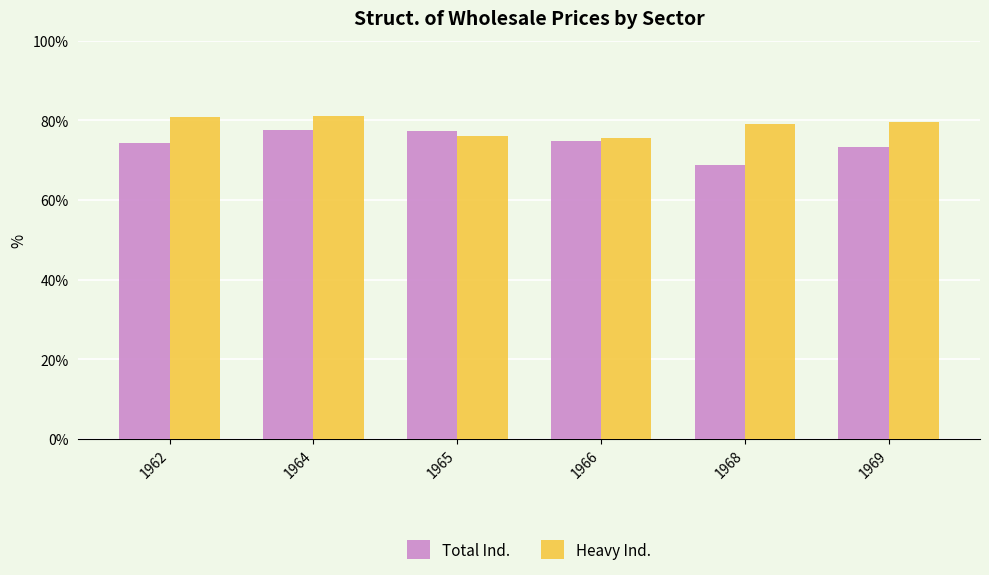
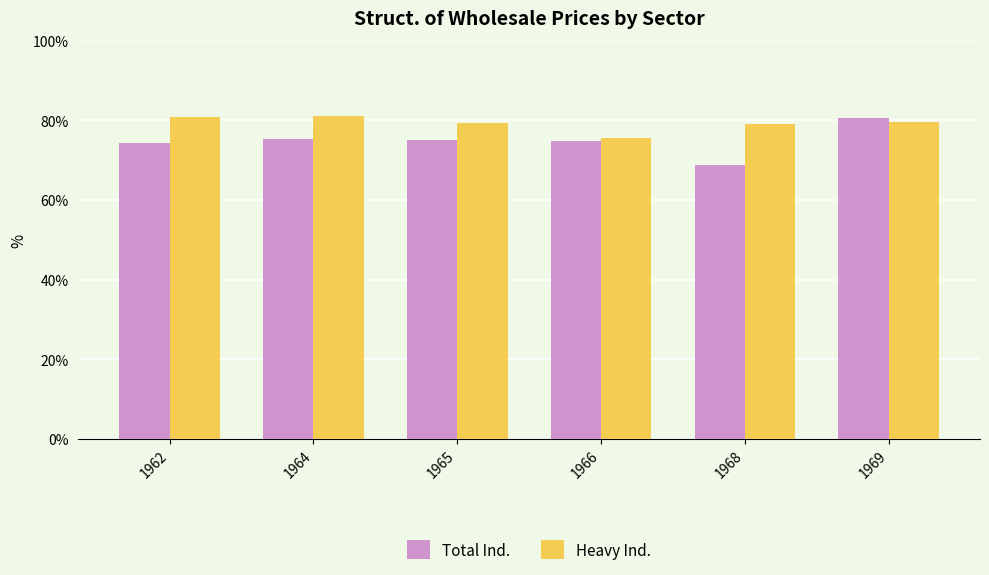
Total Ind., 1964: 78% -> 75%
Total Ind., 1965: 77% -> 75%
Heavy Ind., 1965: 76% -> 79%
Total Ind., 1969: 73% -> 81%
